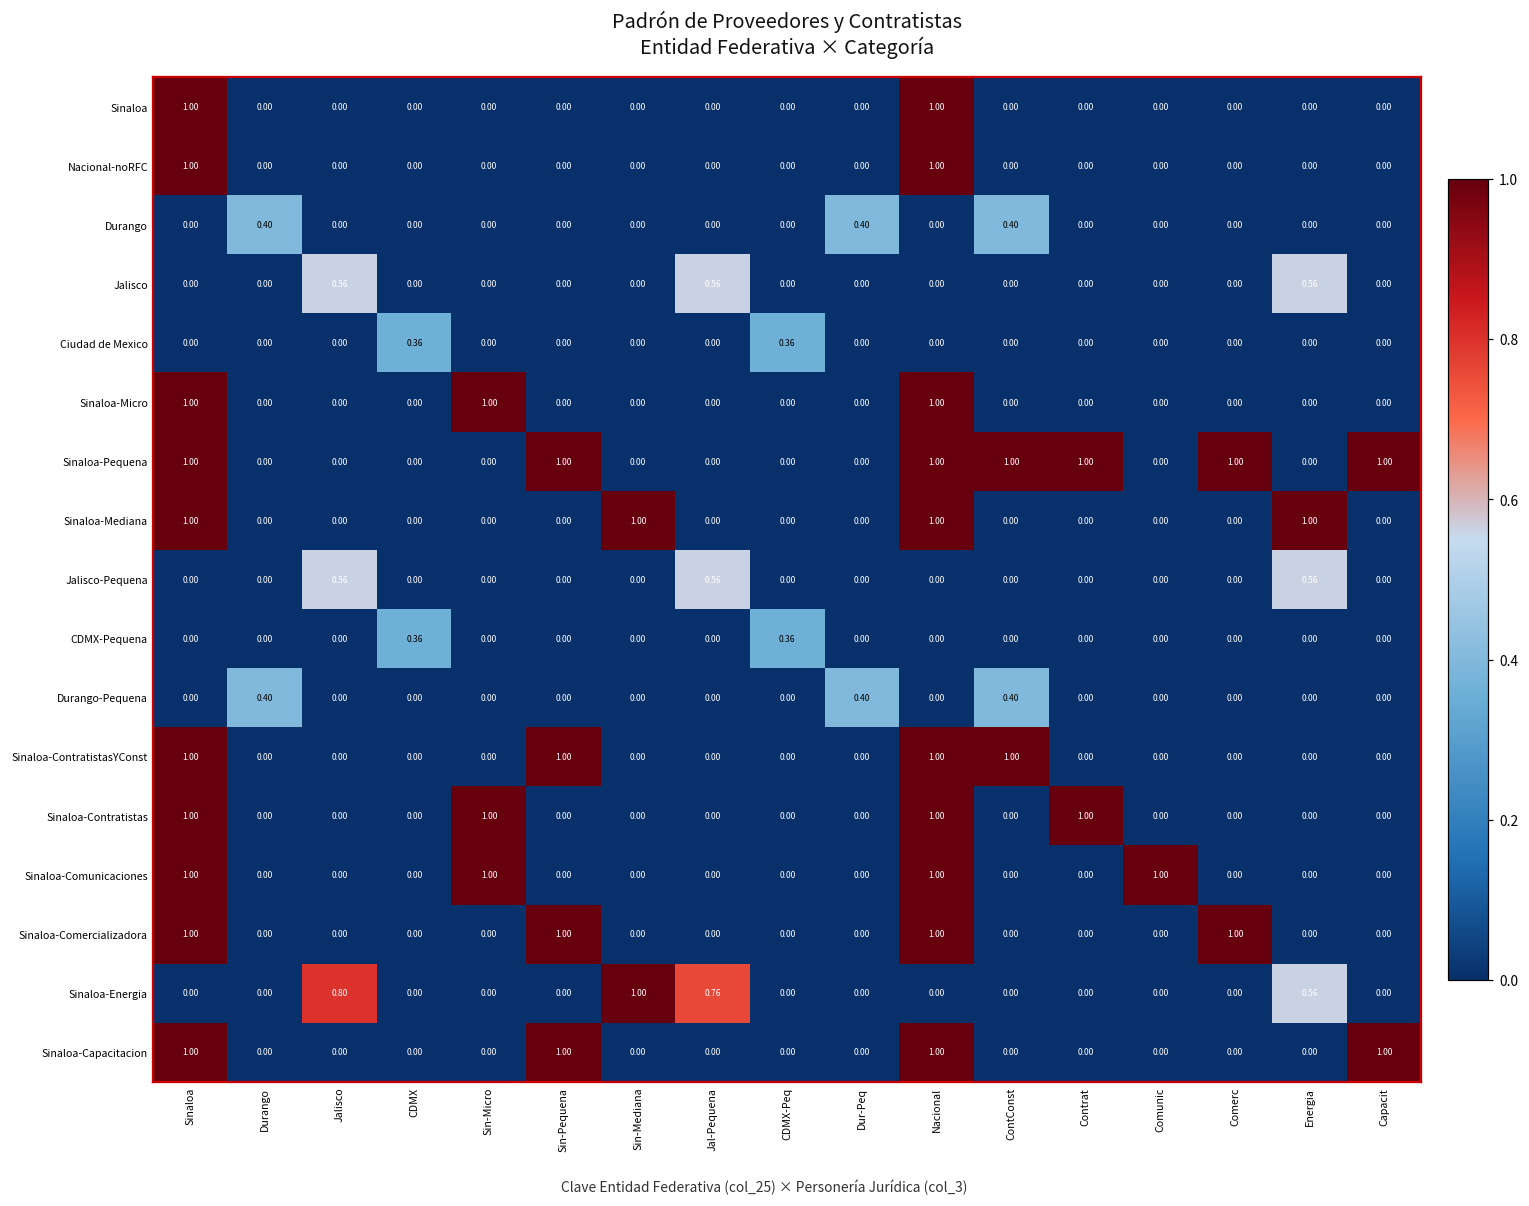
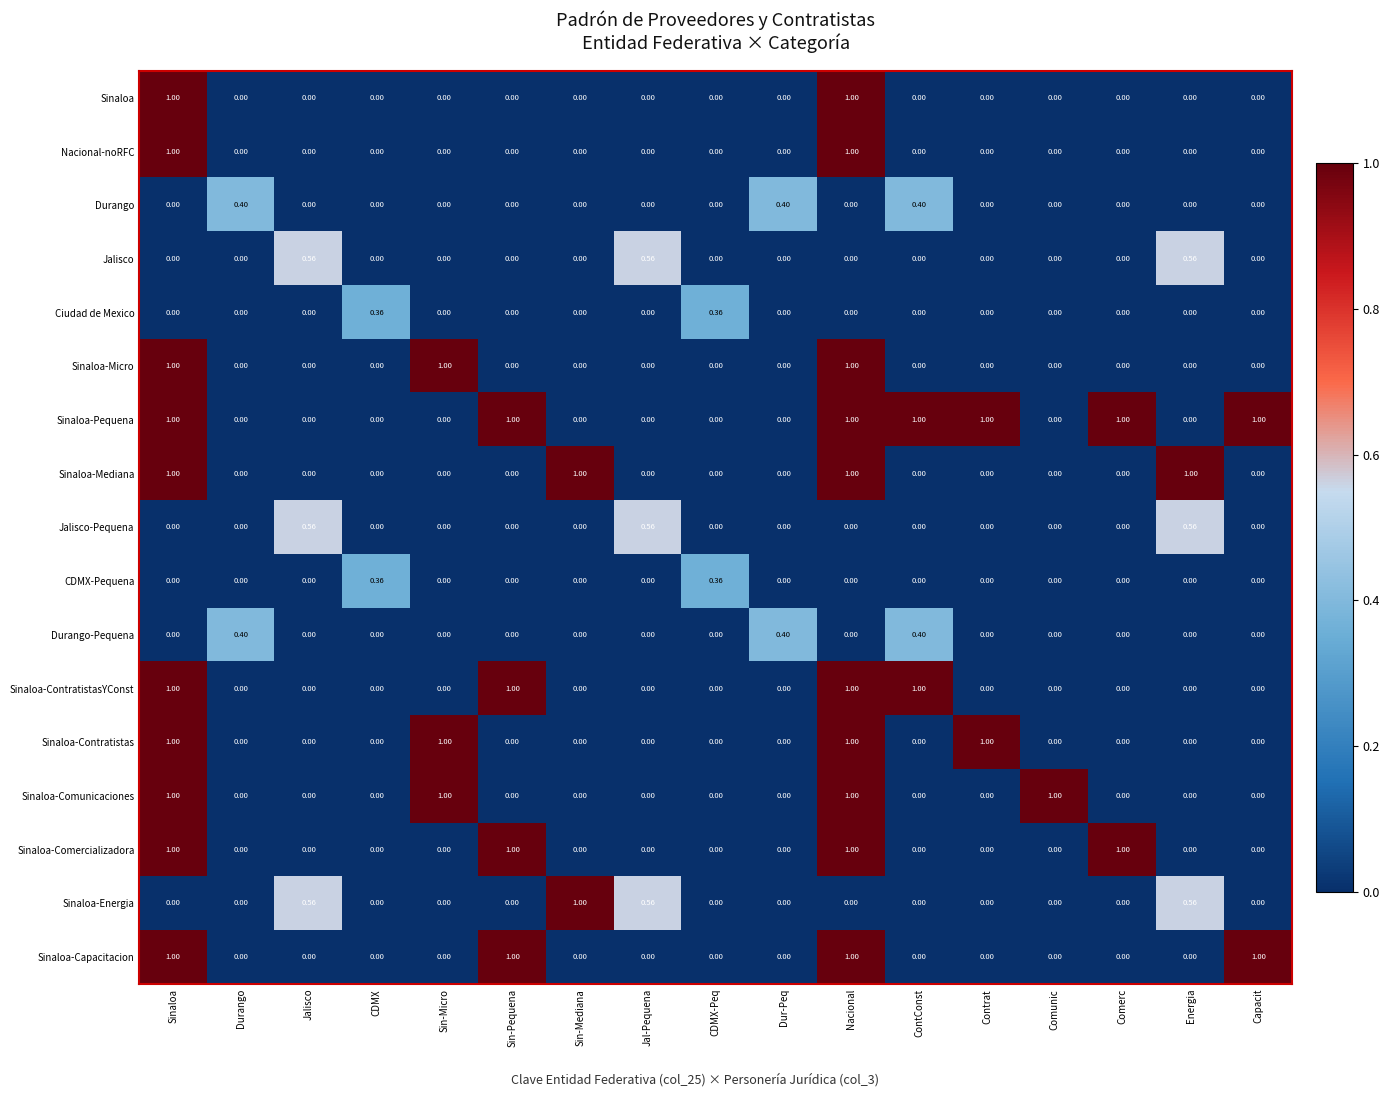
Sinaloa-Energia, Jalisco: 0.80 -> 0.56
Sinaloa-Energia, Jal-Pequena: 0.76 -> 0.56
